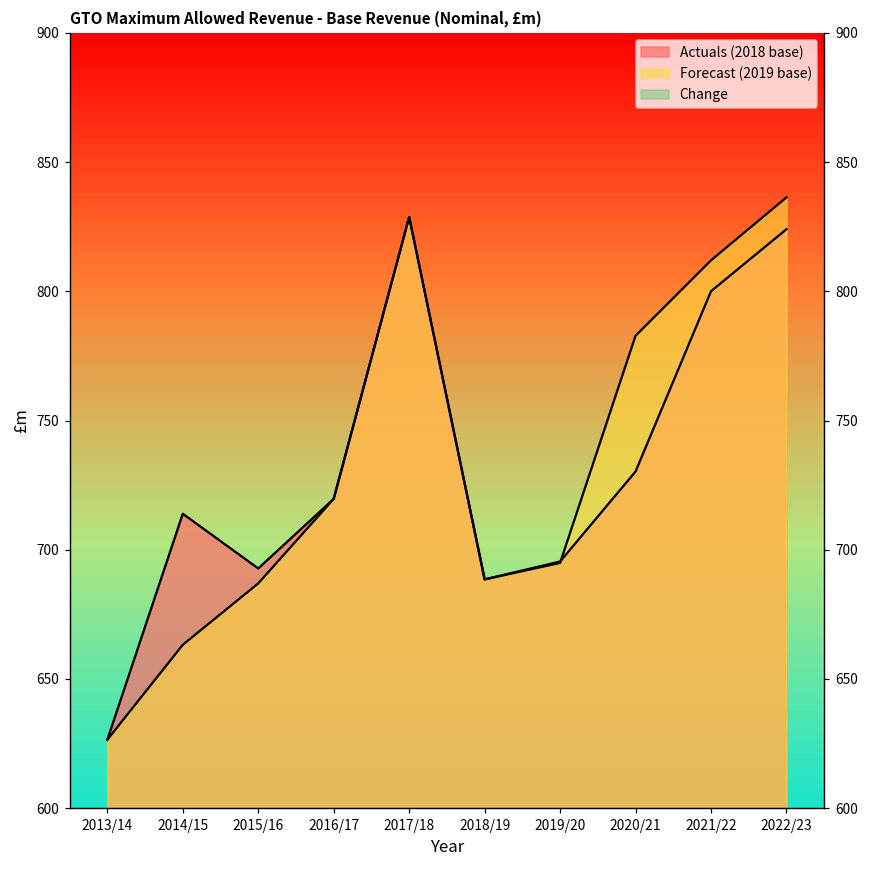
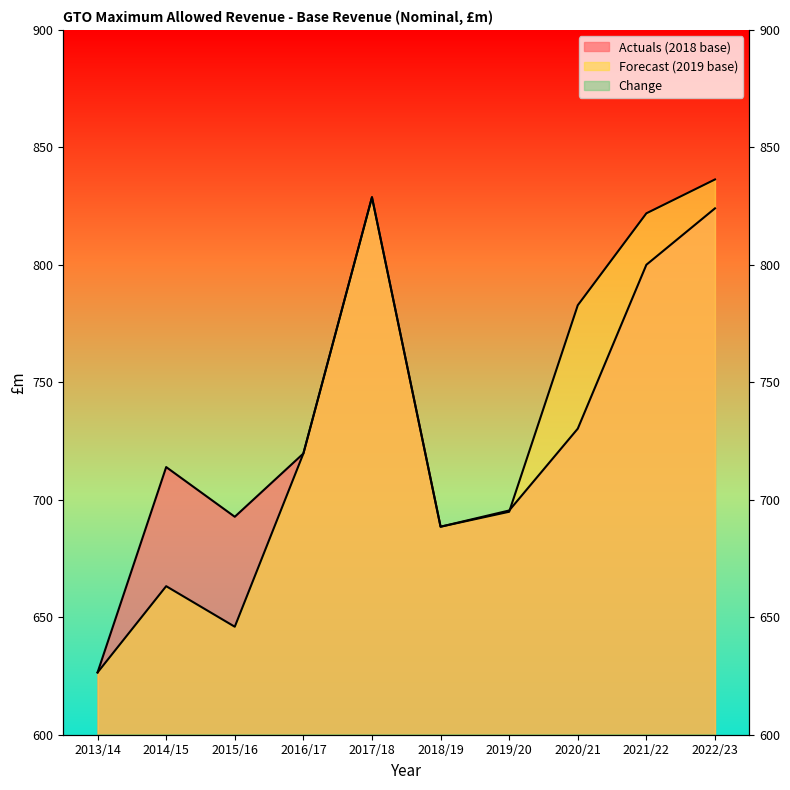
Forecast (2019 base), 2015/16: 687 -> 646
Forecast (2019 base), 2021/22: 812 -> 822
